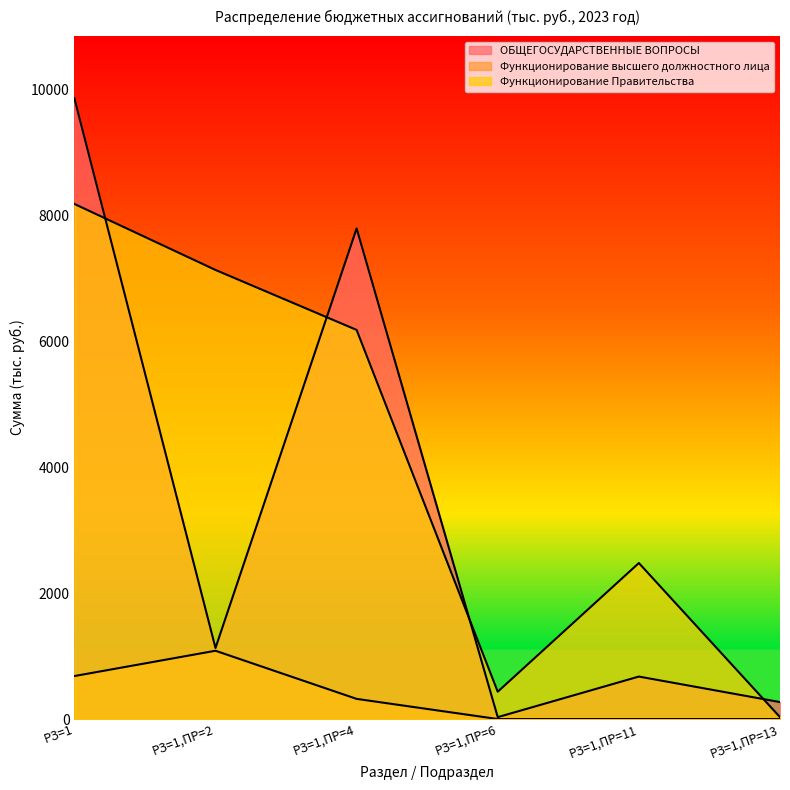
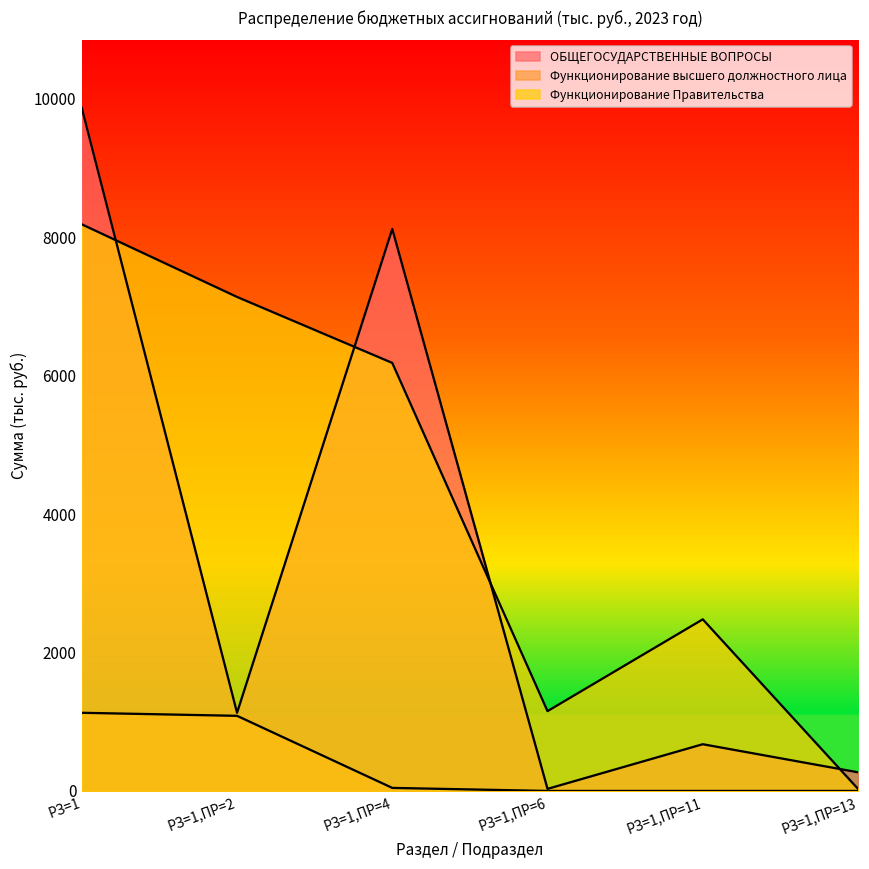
Функционирование высшего должностного лица, РЗ=1: 700 -> 1100
ОБЩЕГОСУДАРСТВЕННЫЕ ВОПРОСЫ, РЗ=1,ПР=4: 7800 -> 8100
Функционирование высшего должностного лица, РЗ=1,ПР=4: 300 -> 0
Функционирование Правительства, РЗ=1,ПР=6: 400 -> 1200
